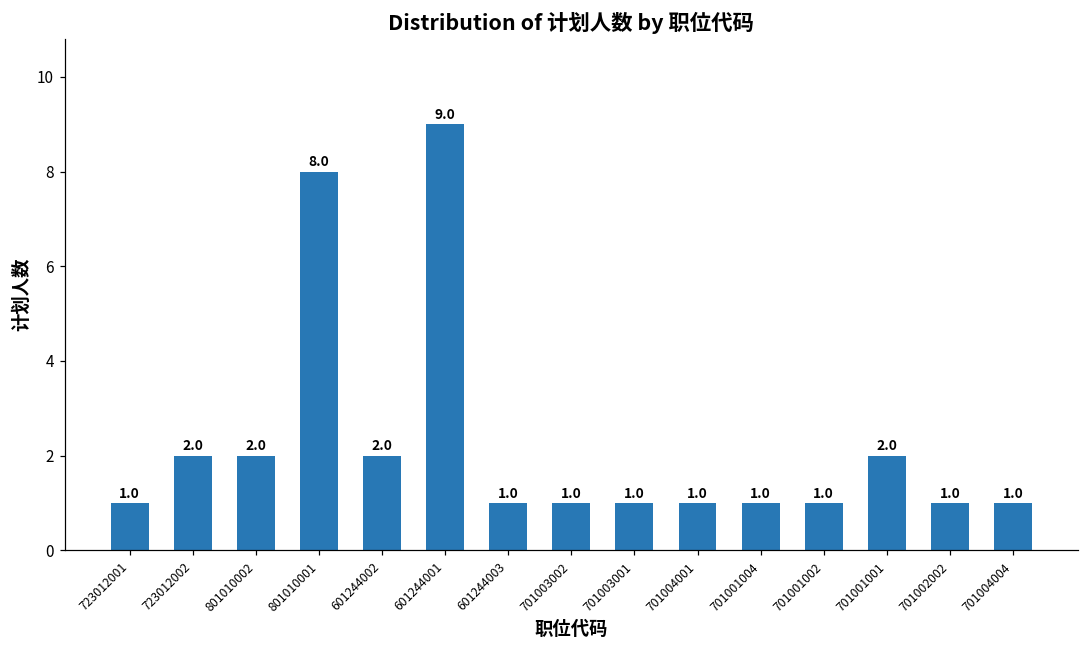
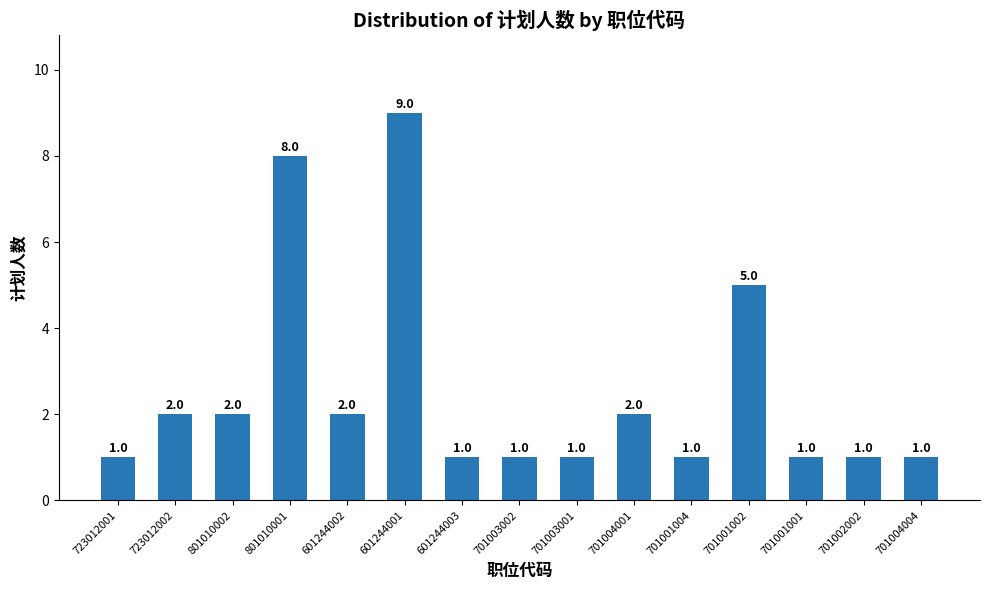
701004001: 1.0 -> 2.0
701001002: 1.0 -> 5.0
701001001: 2.0 -> 1.0
